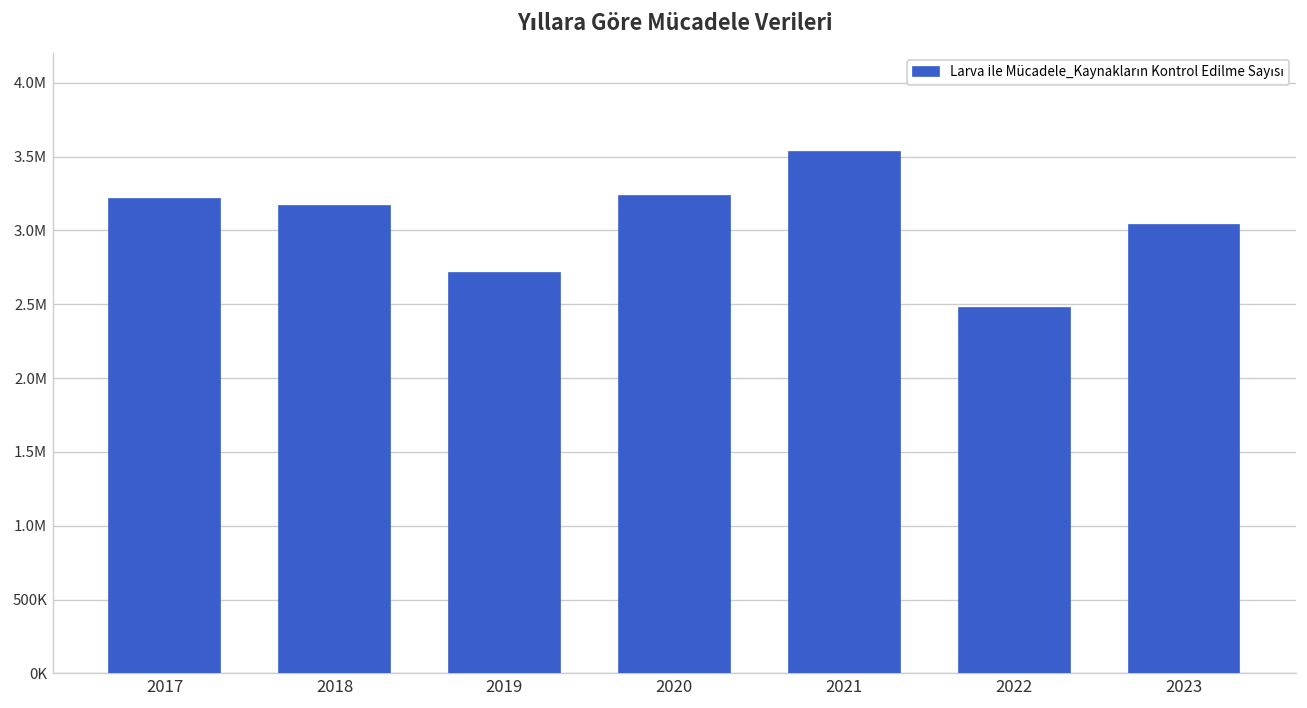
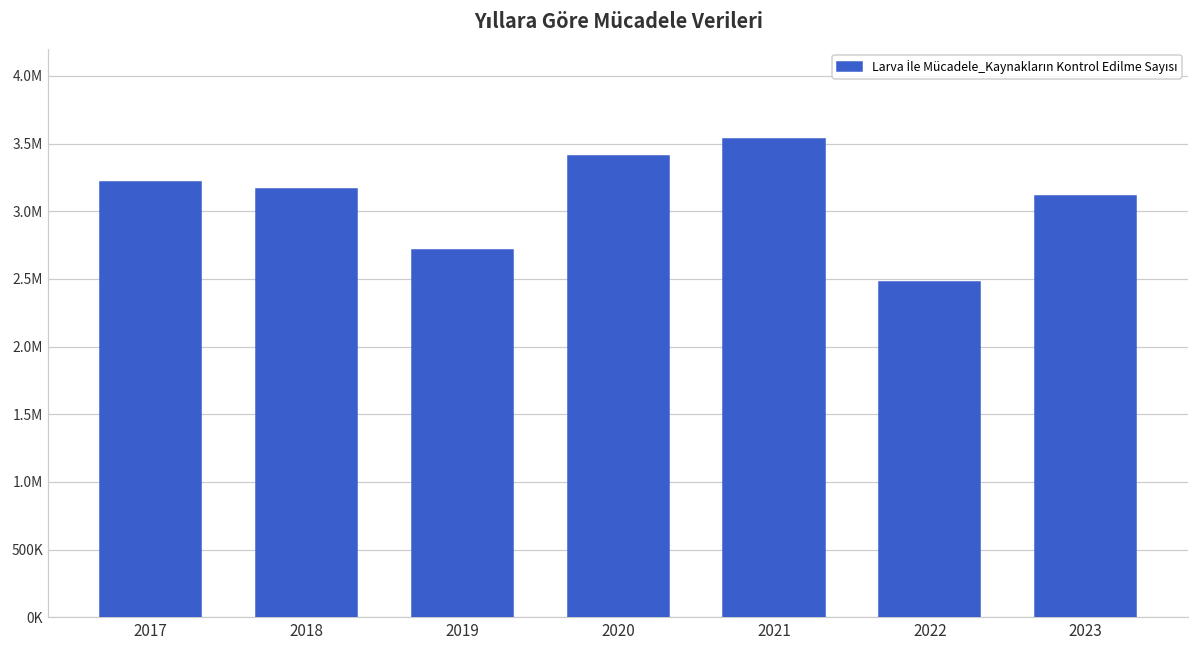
2020: 3240000 -> 3410000
2023: 3040000 -> 3110000
